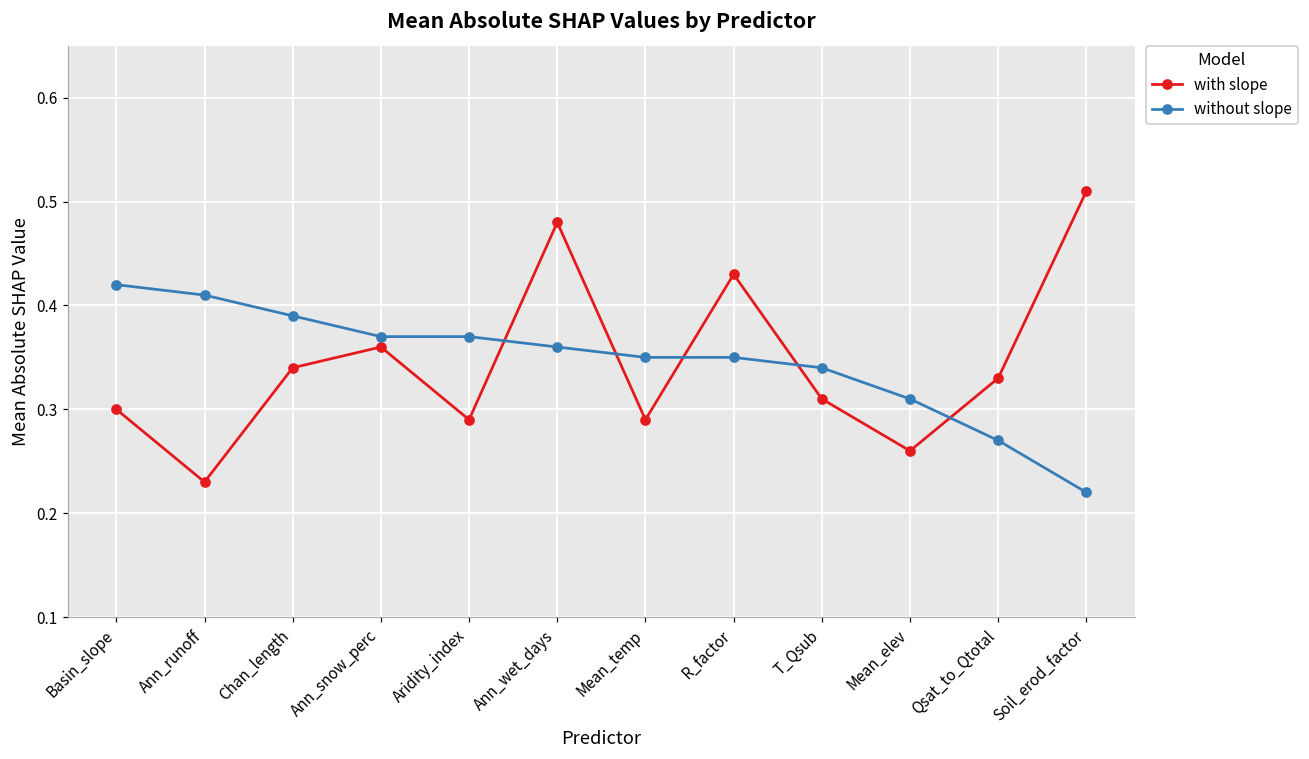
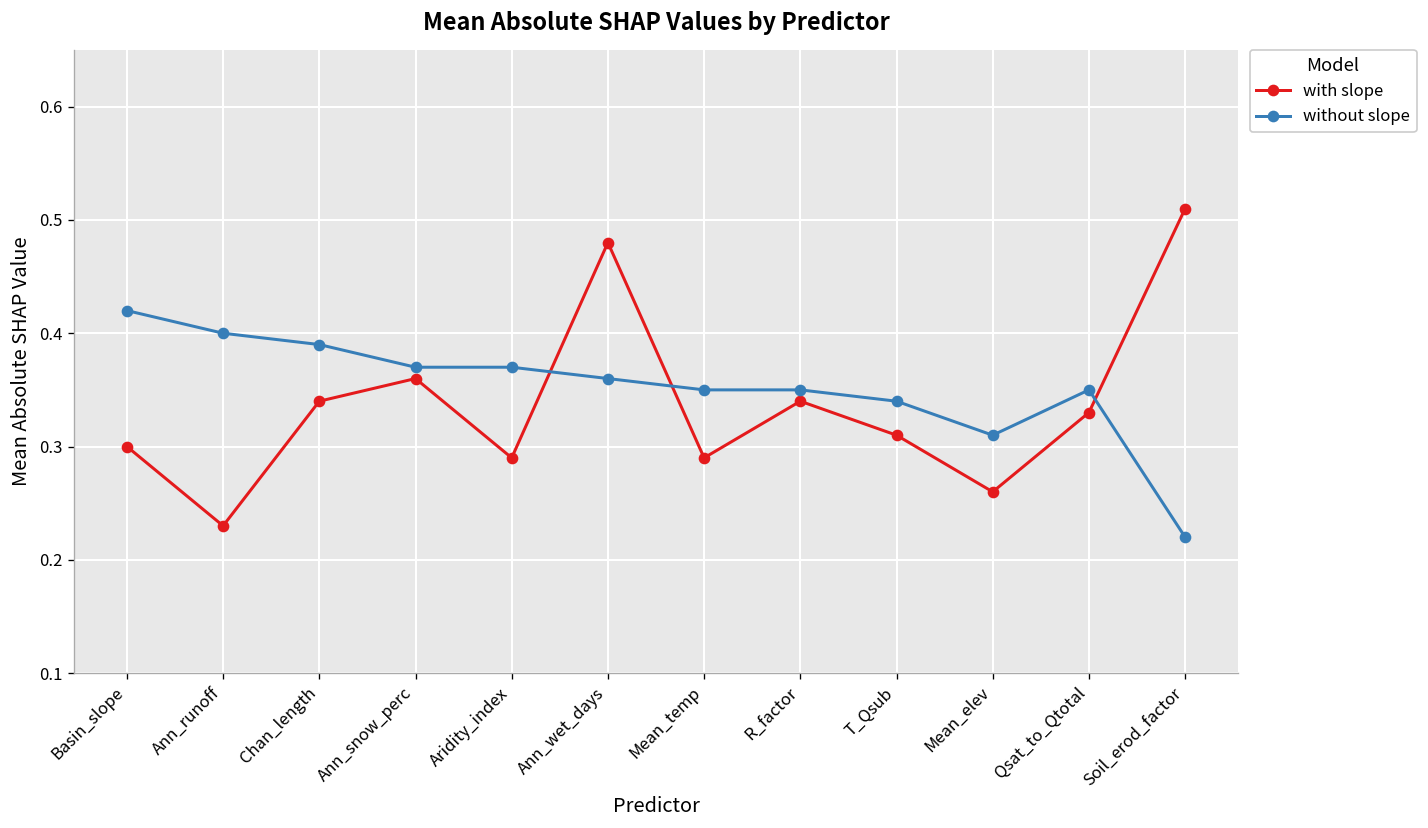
without slope, Ann_runoff: 0.41 -> 0.40
with slope, R_factor: 0.43 -> 0.34
without slope, Qsat_to_Qtotal: 0.27 -> 0.35
